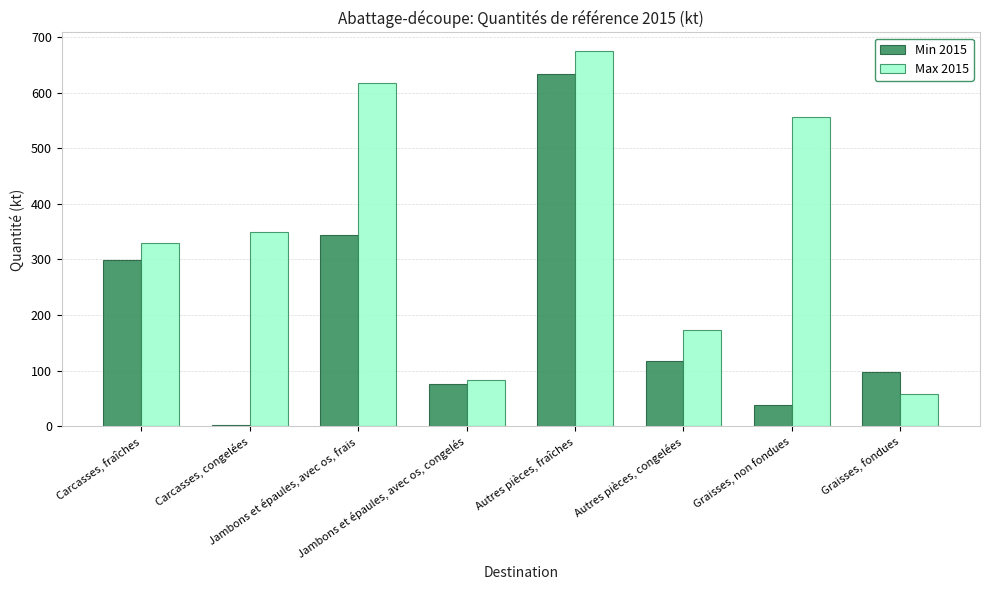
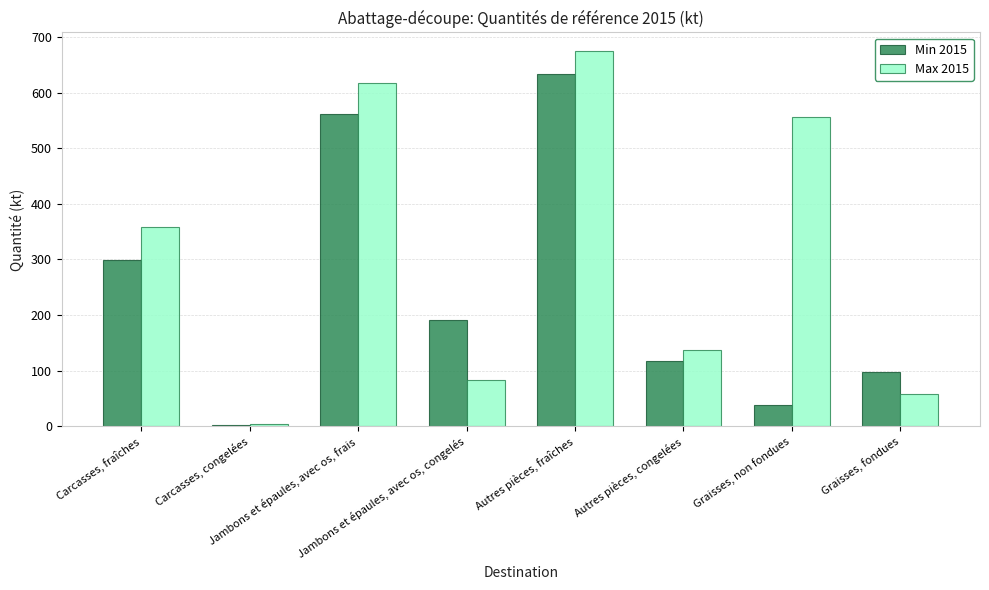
Max 2015, Carcasses, fraîches: 330 -> 360
Max 2015, Carcasses, congelées: 350 -> 0
Min 2015, Jambons et épaules, avec os, frais: 340 -> 560
Min 2015, Jambons et épaules, avec os, congelés: 80 -> 190
Max 2015, Autres pièces, congelées: 170 -> 140
